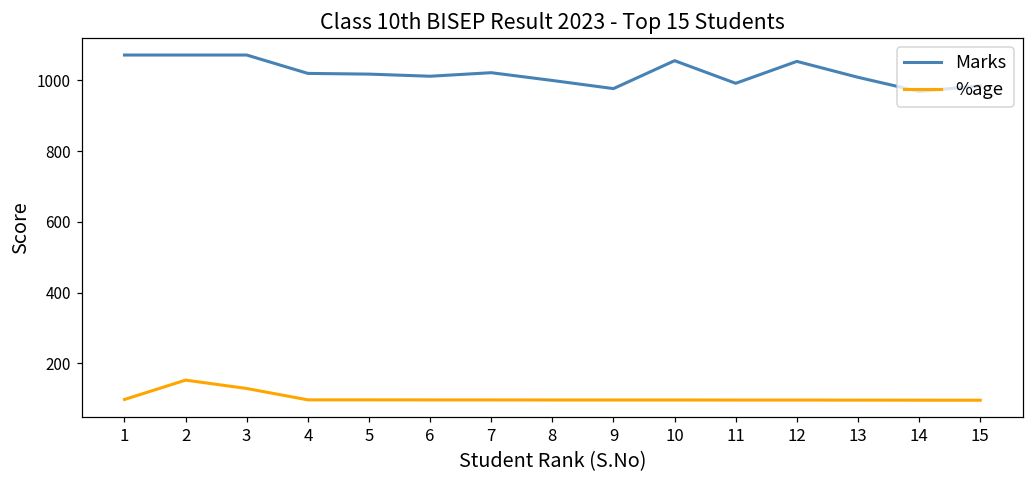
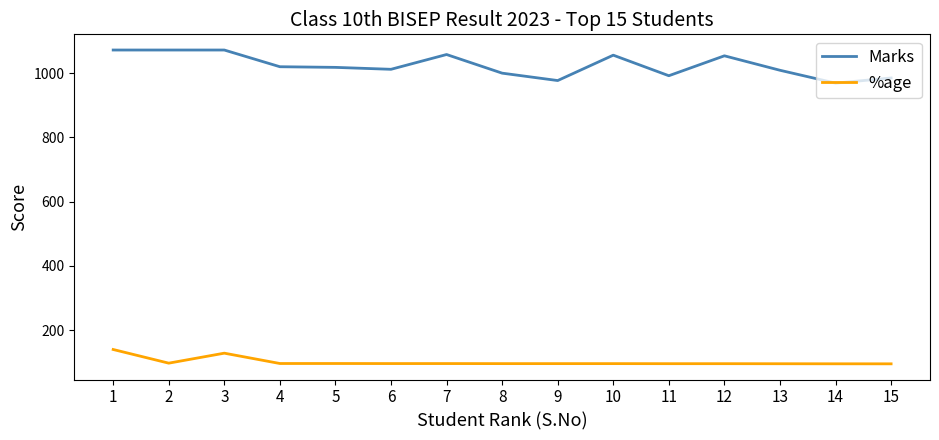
%age, 1: 100 -> 140
%age, 2: 150 -> 100
Marks, 7: 1020 -> 1060
